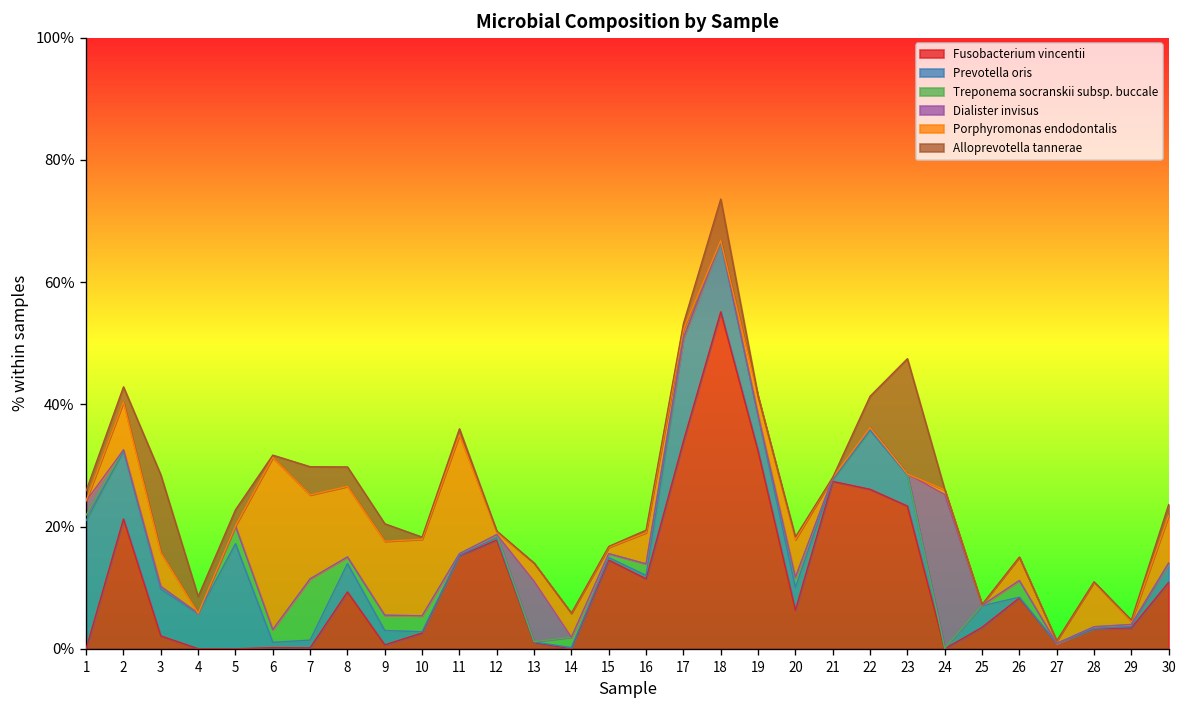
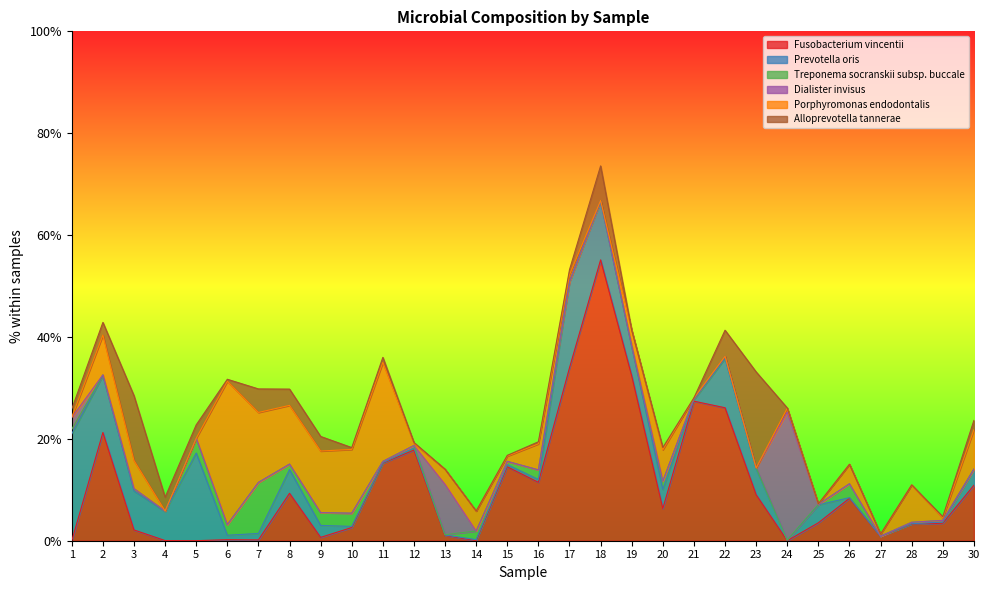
Fusobacterium vincentii, 23: 23% -> 9%
